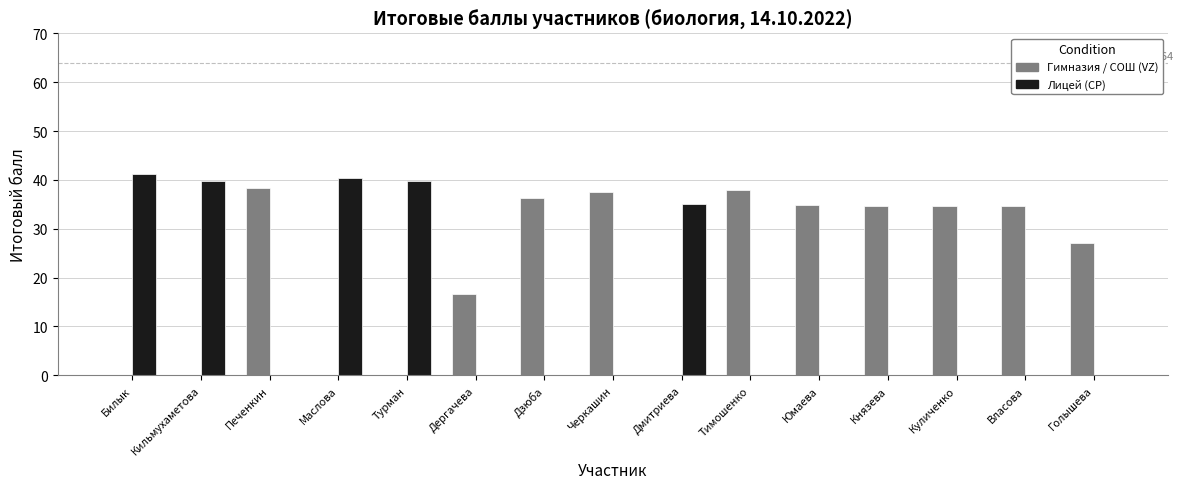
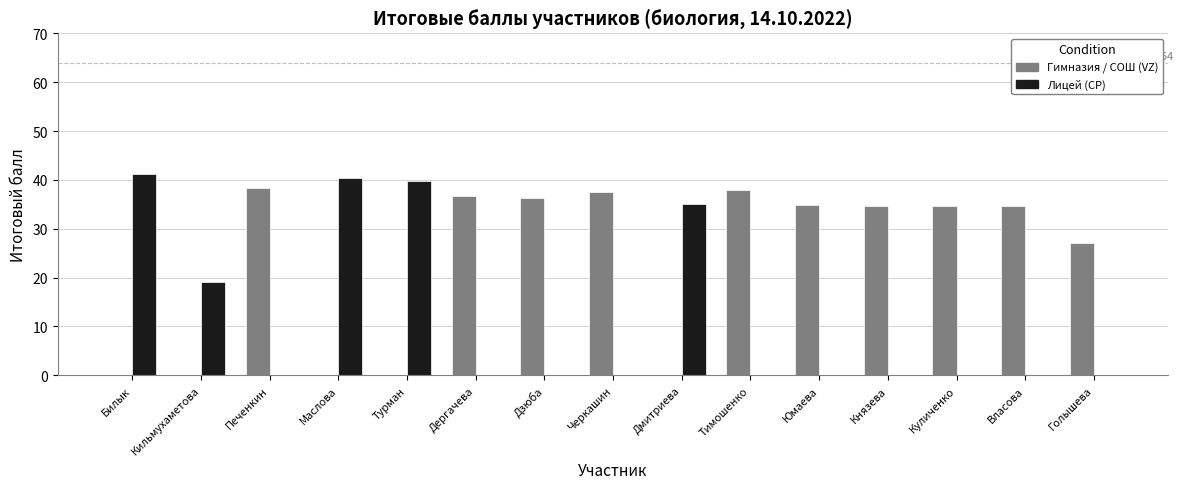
Лицей (CP), Кильмухаметова: 40 -> 19
Гимназия / СОШ (VZ), Дергачева: 17 -> 37
